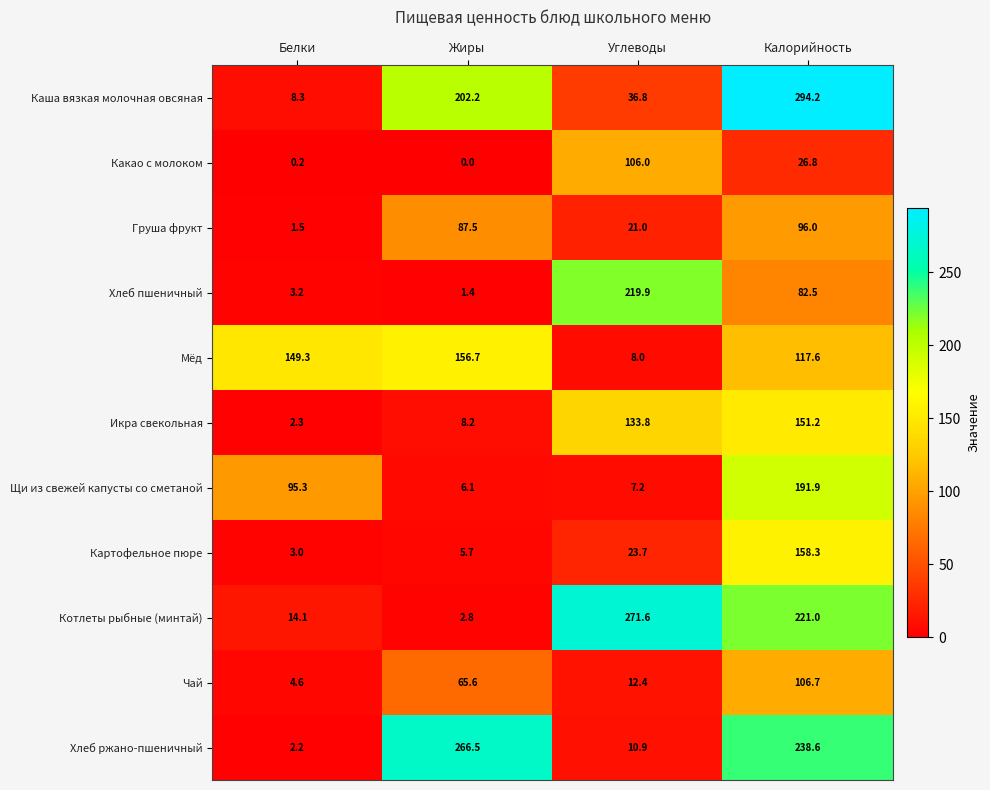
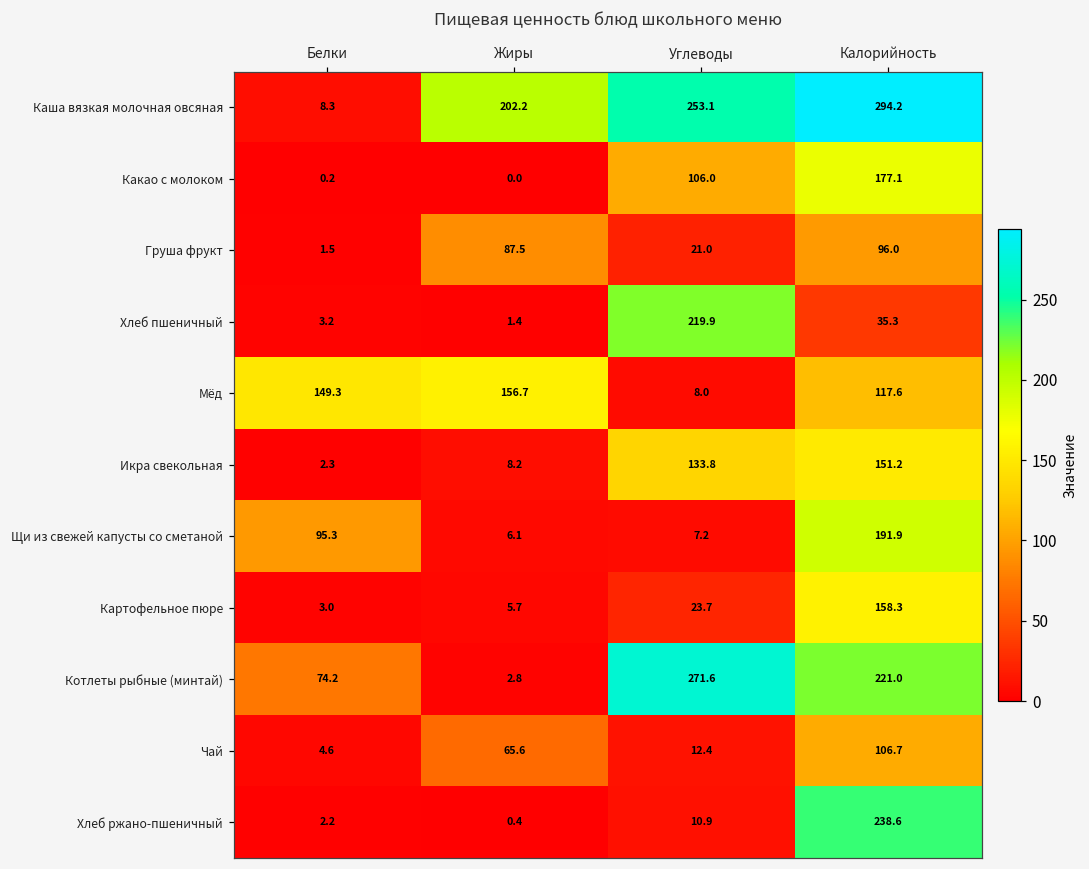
Каша вязкая молочная овсяная, Углеводы: 36.8 -> 253.1
Какао с молоком, Калорийность: 26.8 -> 177.1
Хлеб пшеничный, Калорийность: 82.5 -> 35.3
Котлеты рыбные (минтай), Белки: 14.1 -> 74.2
Хлеб ржано-пшеничный, Жиры: 266.5 -> 0.4
